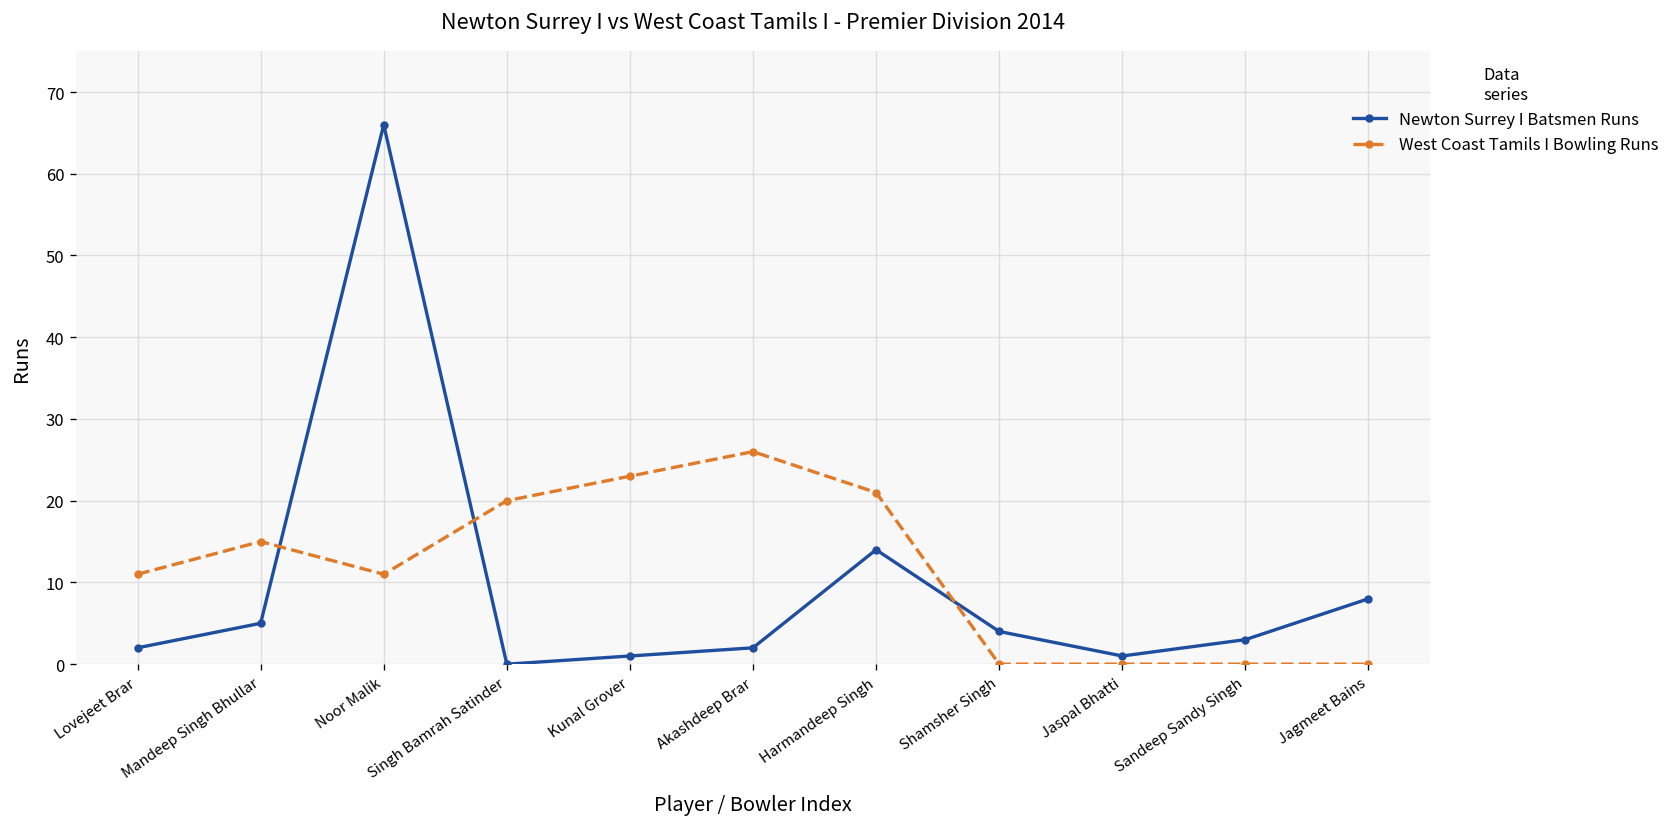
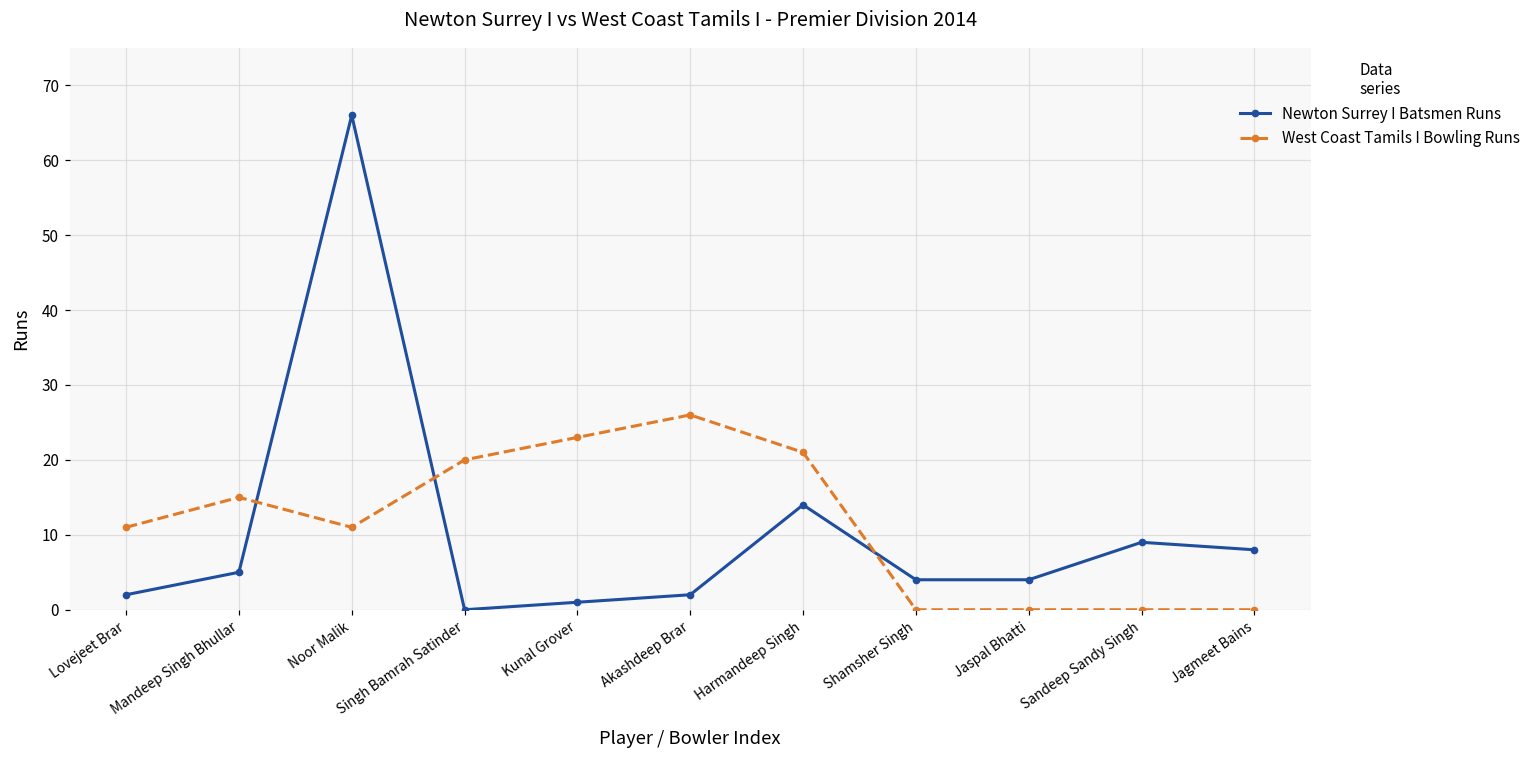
Newton Surrey I Batsmen Runs, Jaspal Bhatti: 1 -> 4
Newton Surrey I Batsmen Runs, Sandeep Sandy Singh: 3 -> 9
